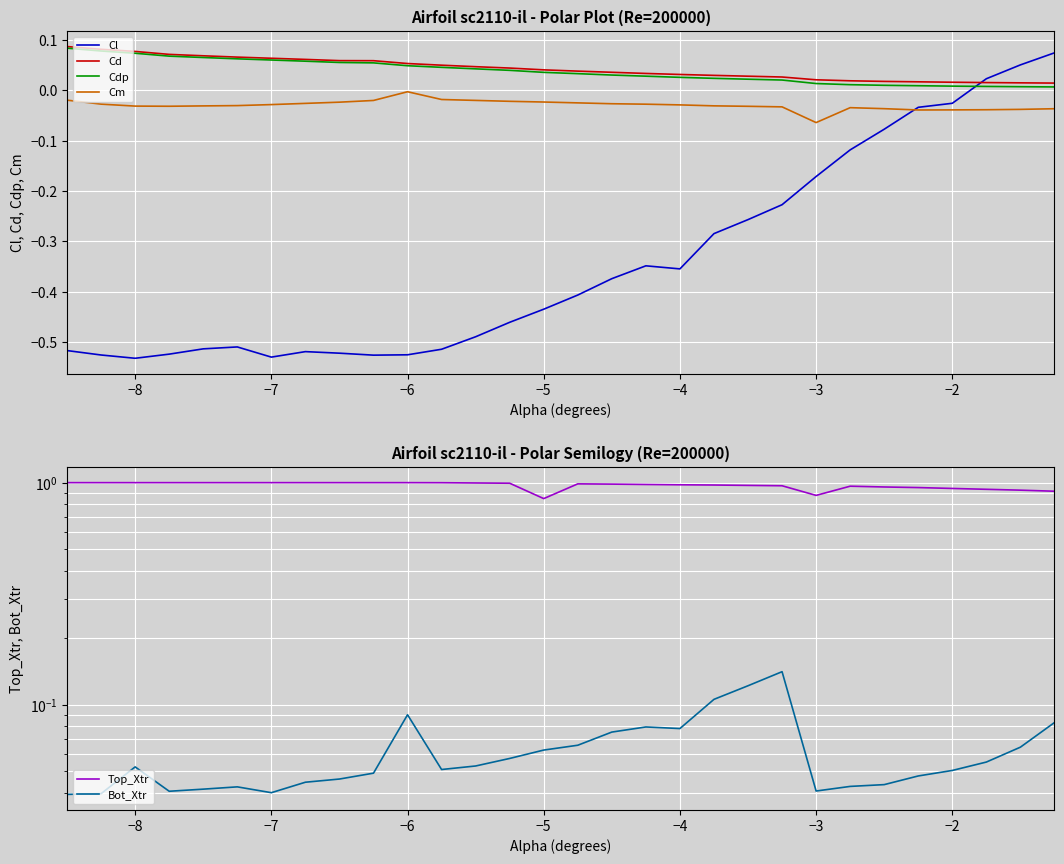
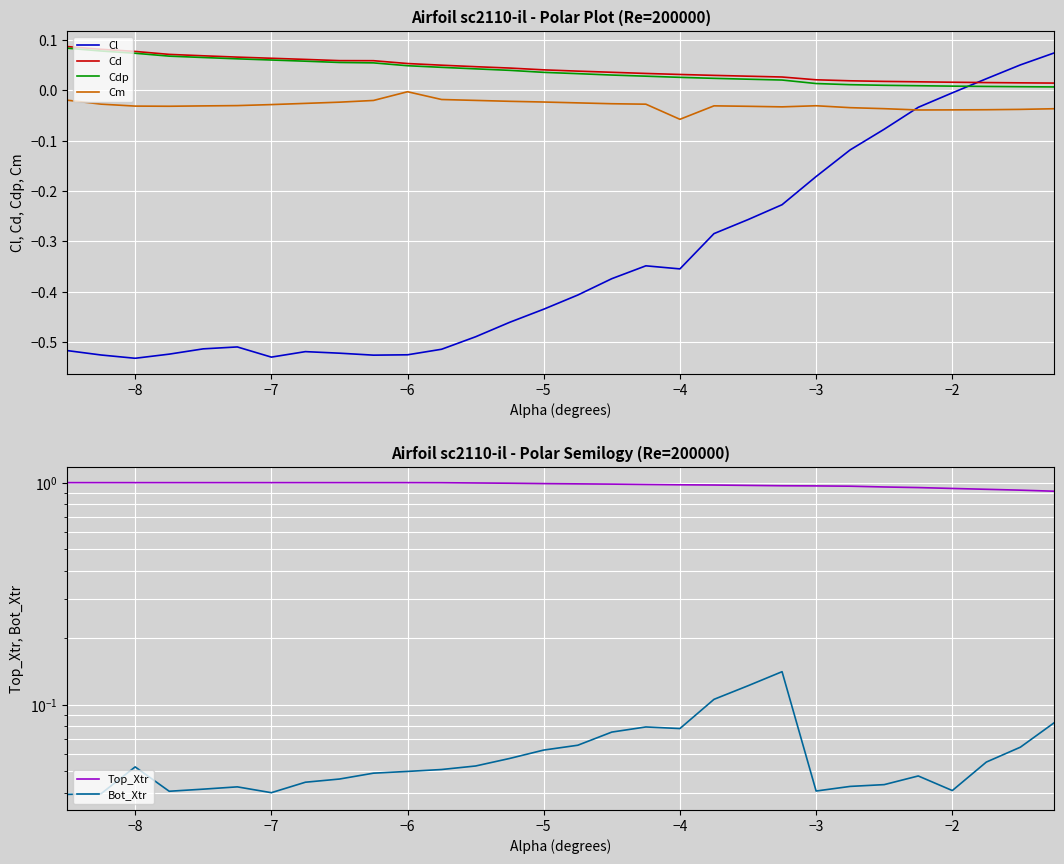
Airfoil sc2110-il - Polar Plot (Re=200000), Cm, −4: -0.03 -> -0.06
Airfoil sc2110-il - Polar Plot (Re=200000), Cm, −3: -0.06 -> -0.03
Airfoil sc2110-il - Polar Plot (Re=200000), Cl, −2: -0.03 -> -0.01
Airfoil sc2110-il - Polar Semilogy (Re=200000), Bot_Xtr, −6: 0.09 -> 0.05
Airfoil sc2110-il - Polar Semilogy (Re=200000), Top_Xtr, −5: 0.85 -> 1.0
Airfoil sc2110-il - Polar Semilogy (Re=200000), Top_Xtr, −3: 0.88 -> 1.0
Airfoil sc2110-il - Polar Semilogy (Re=200000), Bot_Xtr, −2: 0.051 -> 0.041
